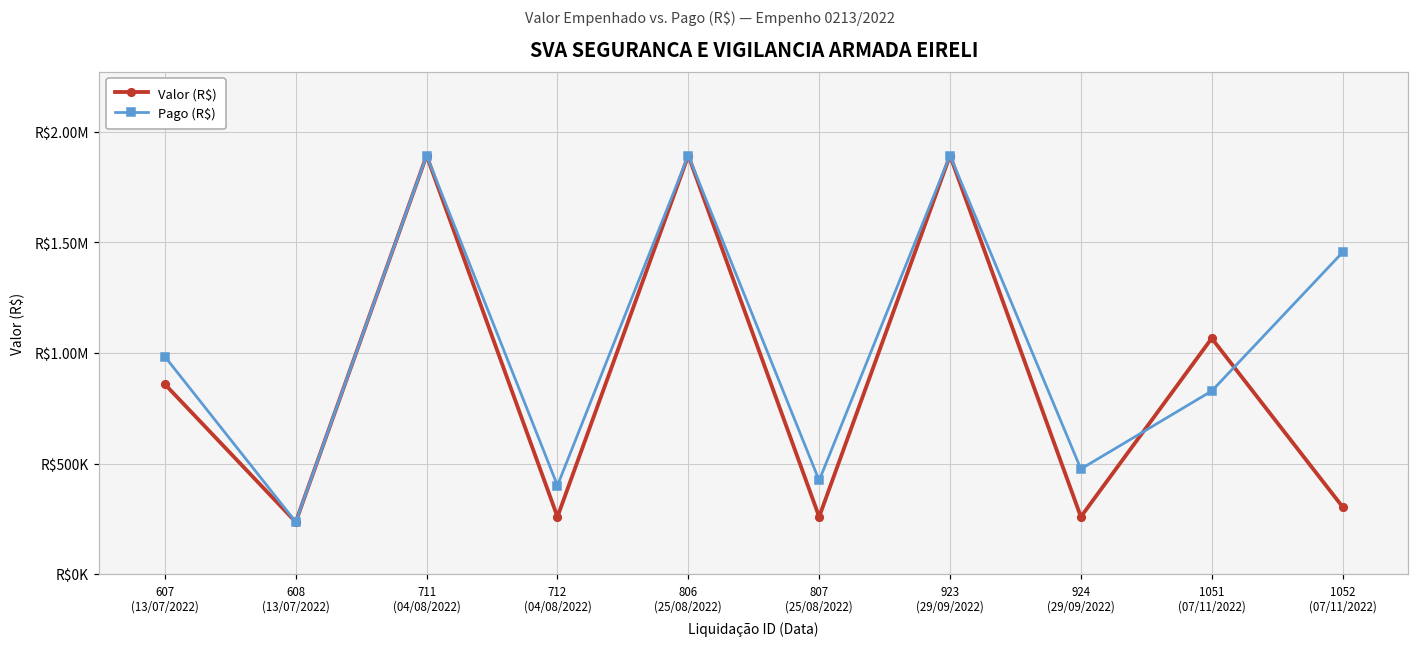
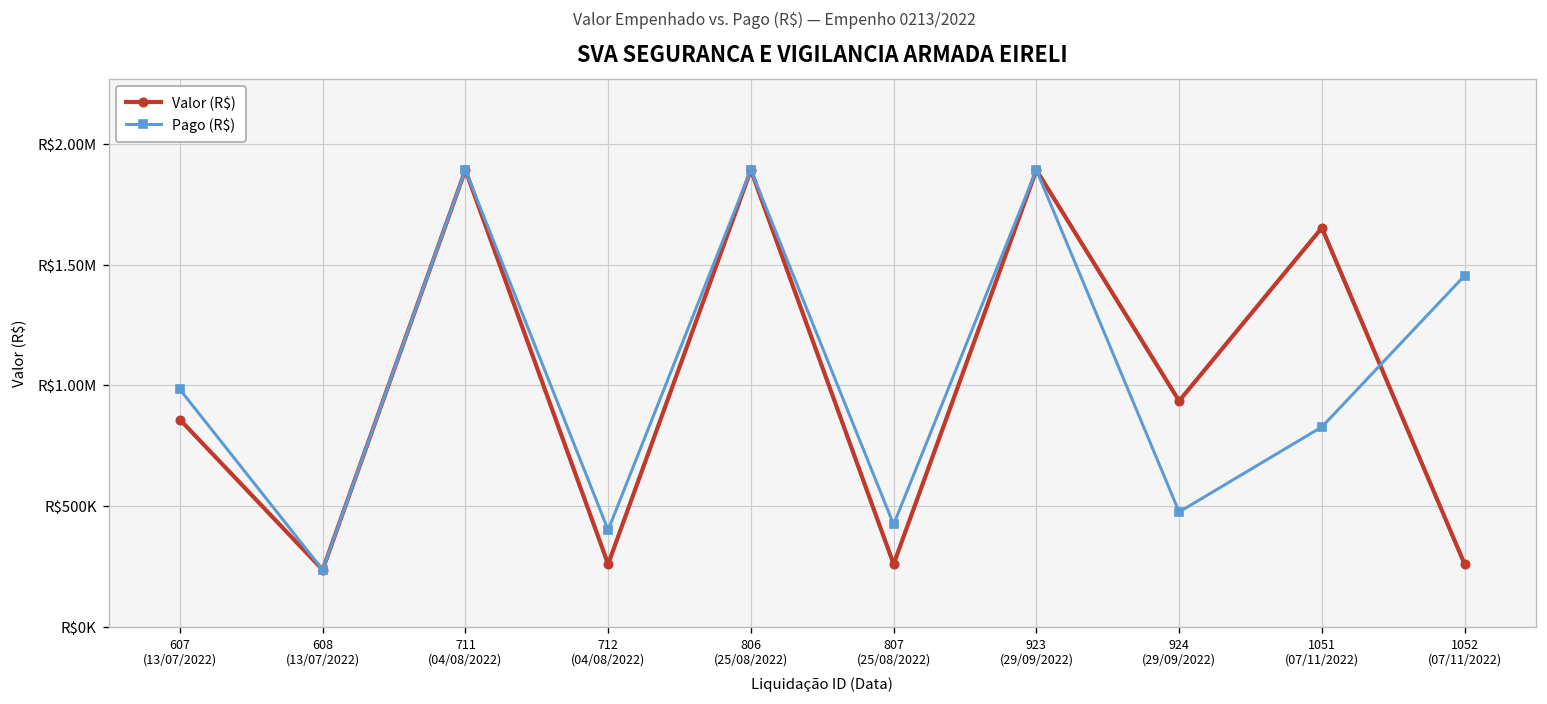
Valor (R$), 924 (29/09/2022): R$260000 -> R$940000
Valor (R$), 1051 (07/11/2022): R$1070000 -> R$1650000
Valor (R$), 1052 (07/11/2022): R$300000 -> R$260000
